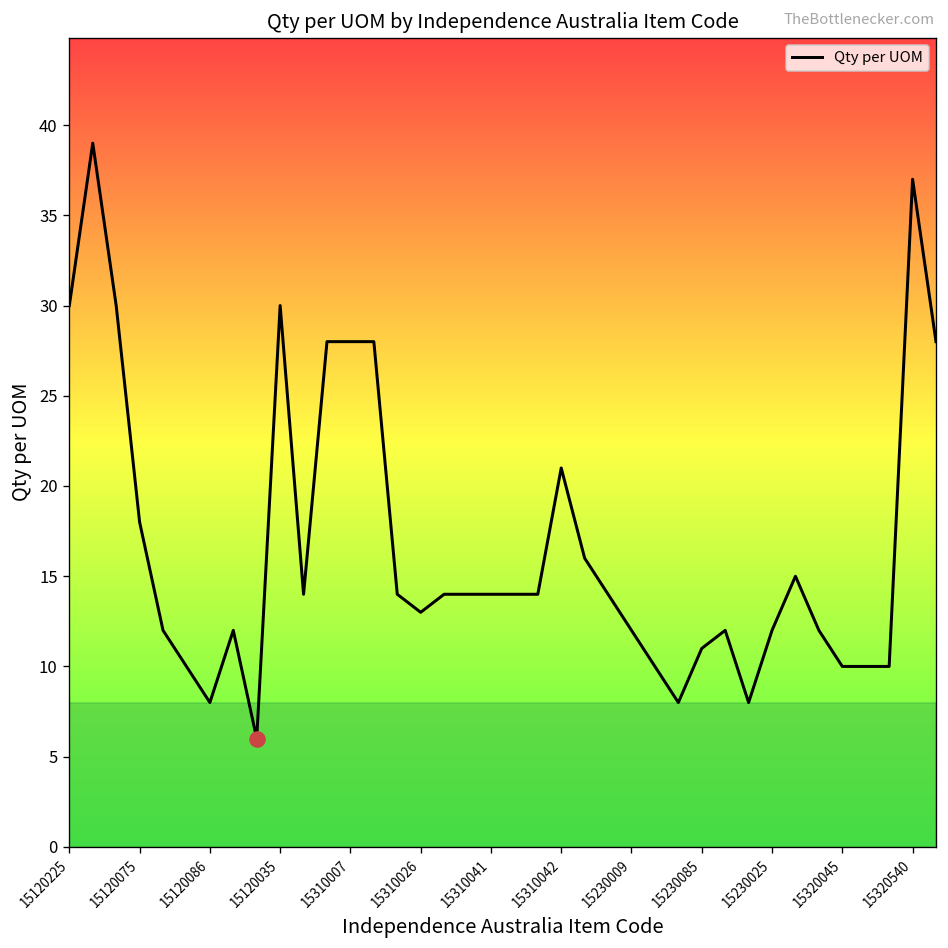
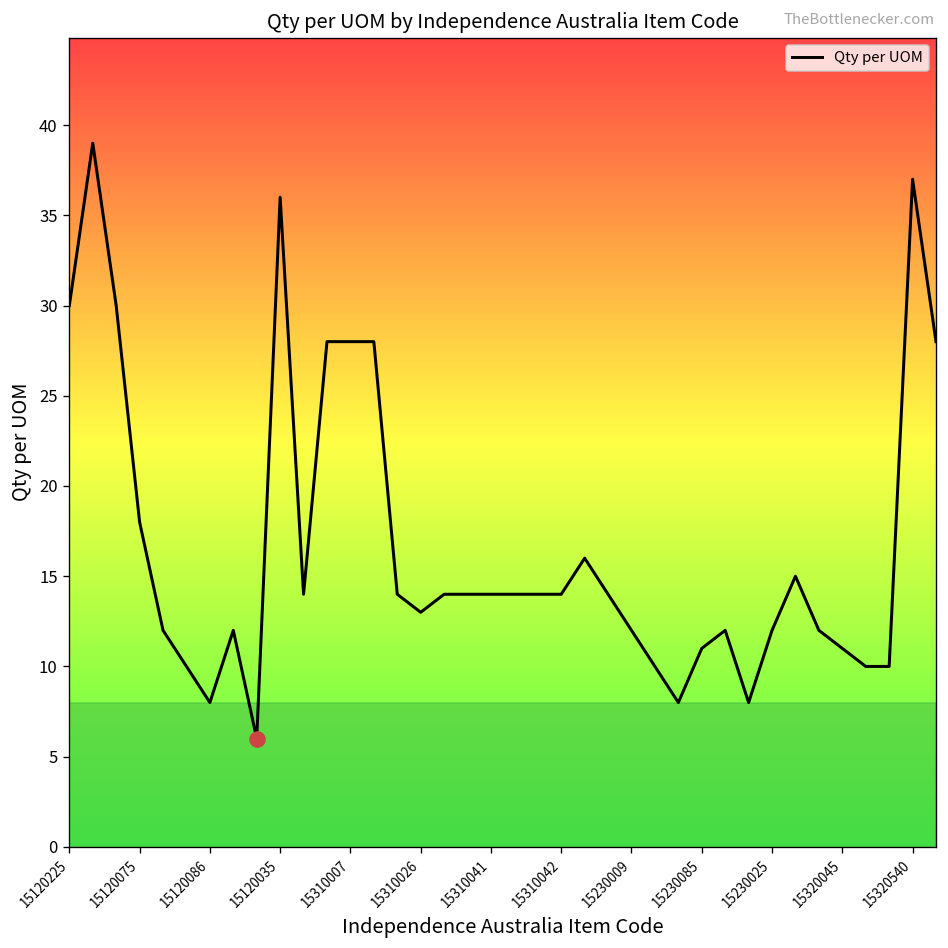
Qty per UOM, 15120035: 30 -> 36
Qty per UOM, 15310042: 21 -> 14
Qty per UOM, 15320045: 10 -> 11
